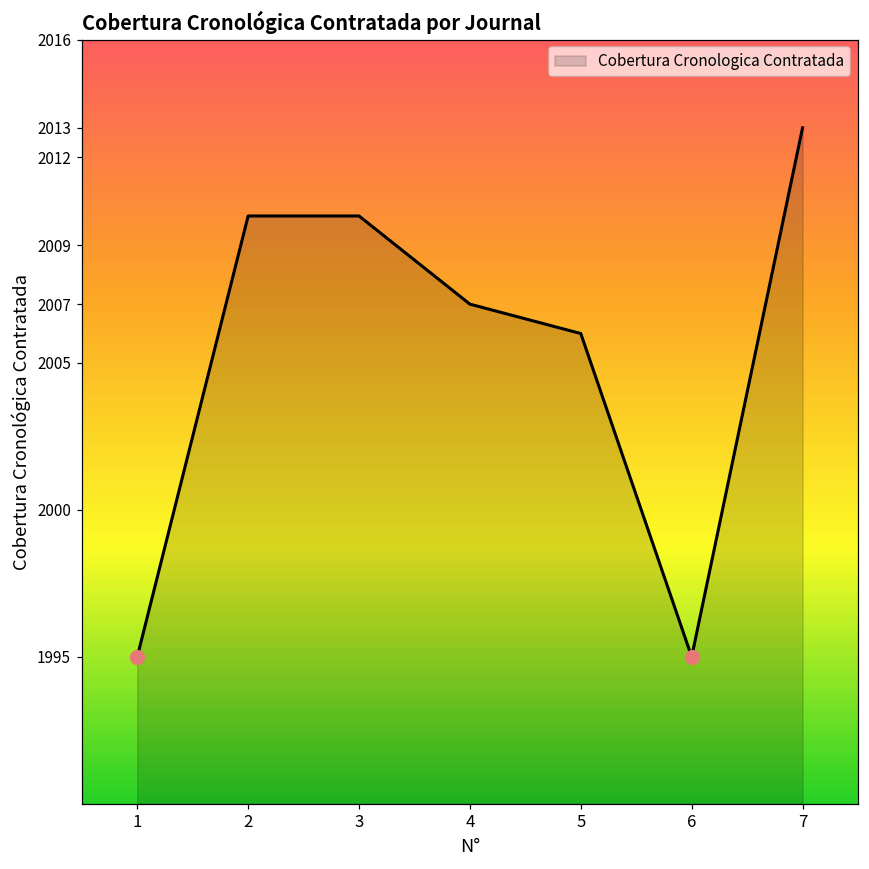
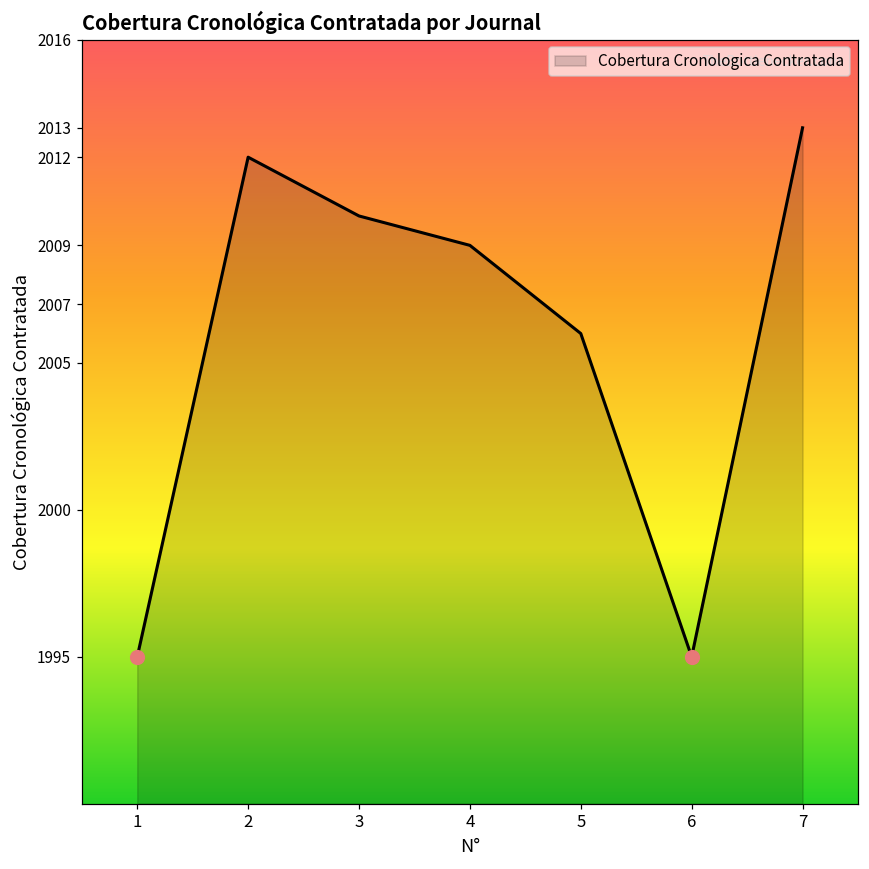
Cobertura Cronologica Contratada, 2: 2010 -> 2012
Cobertura Cronologica Contratada, 4: 2007 -> 2009
